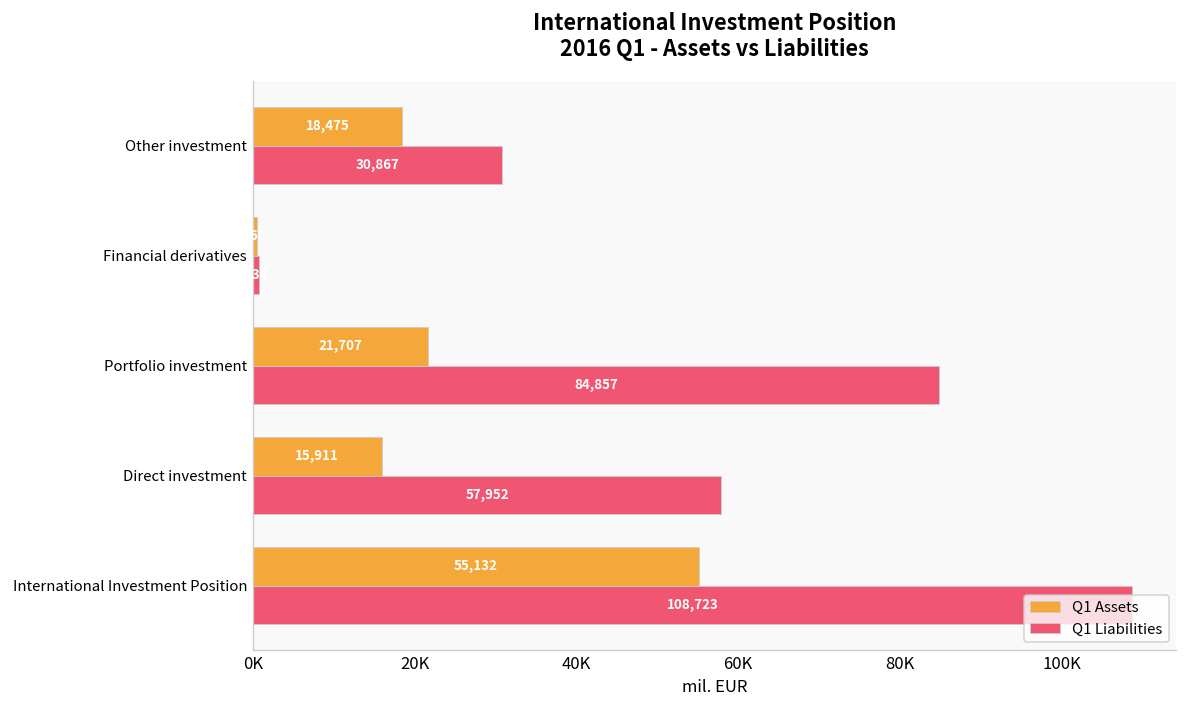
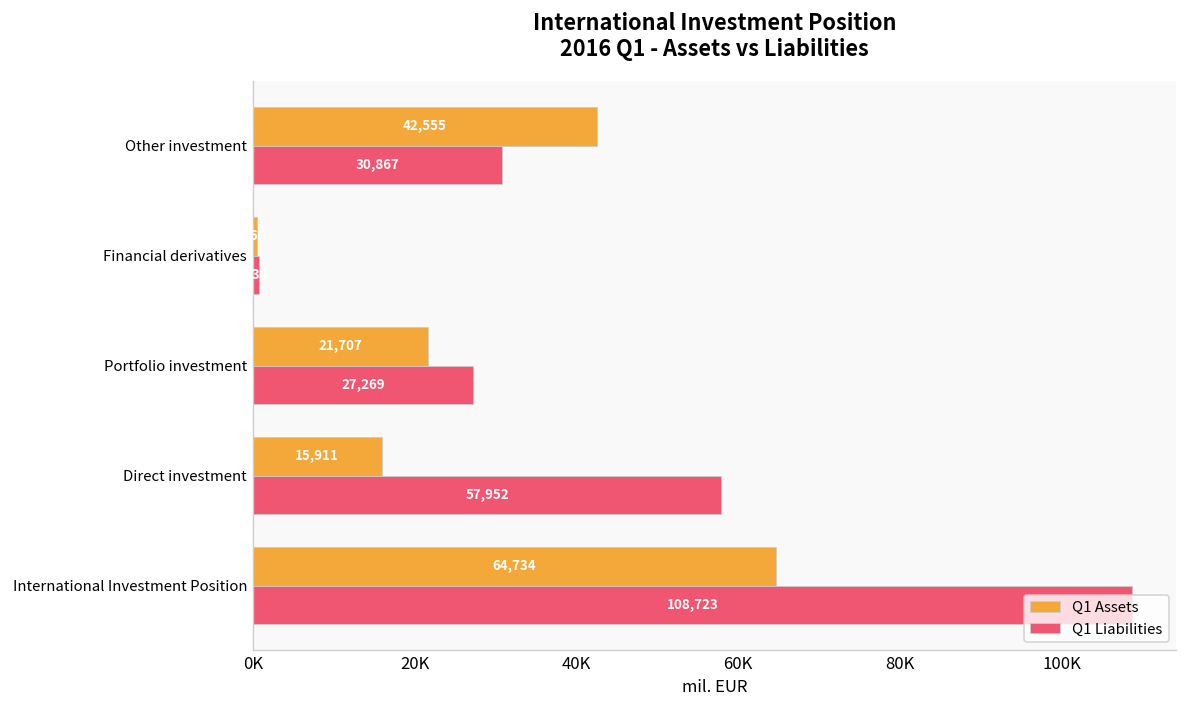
Q1 Assets, Other investment: 18,475 -> 42,555
Q1 Liabilities, Portfolio investment: 84,857 -> 27,269
Q1 Assets, International Investment Position: 55,132 -> 64,734
